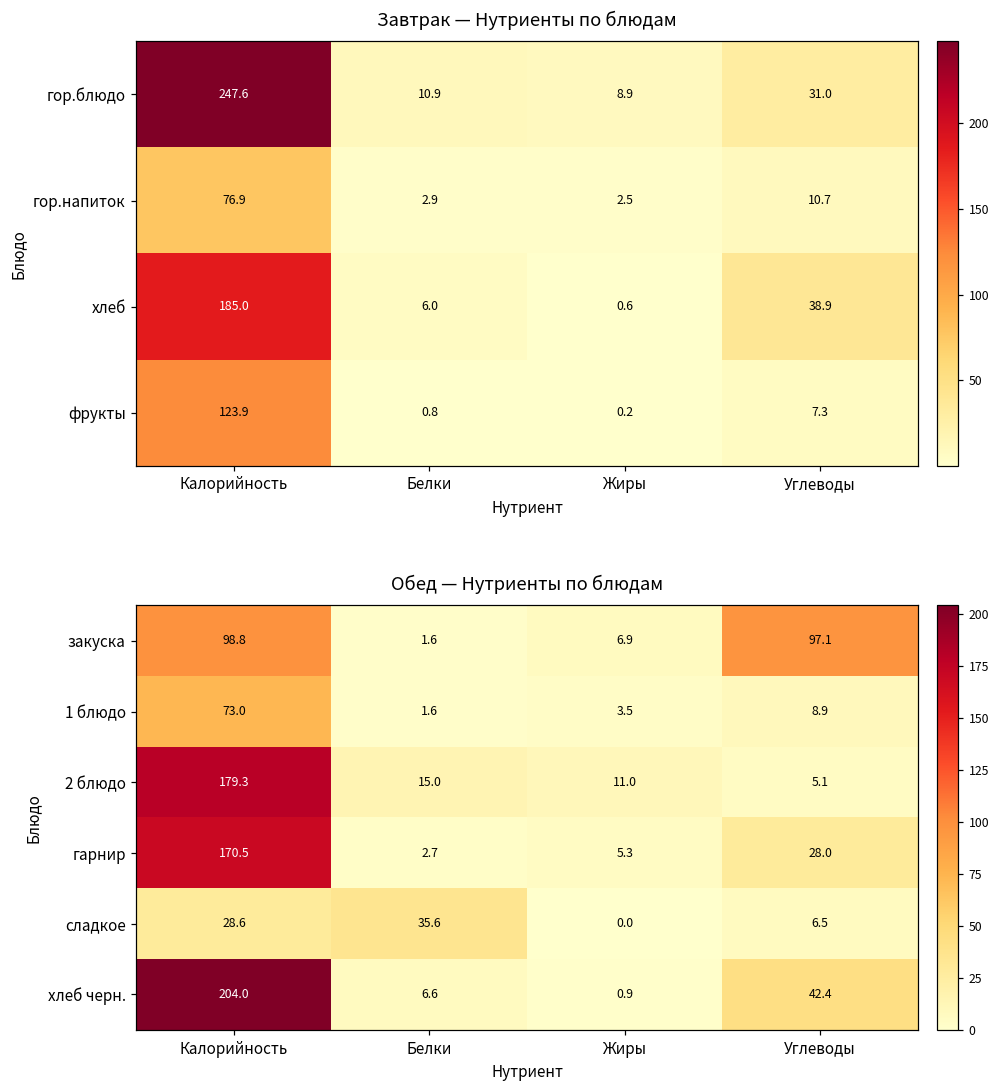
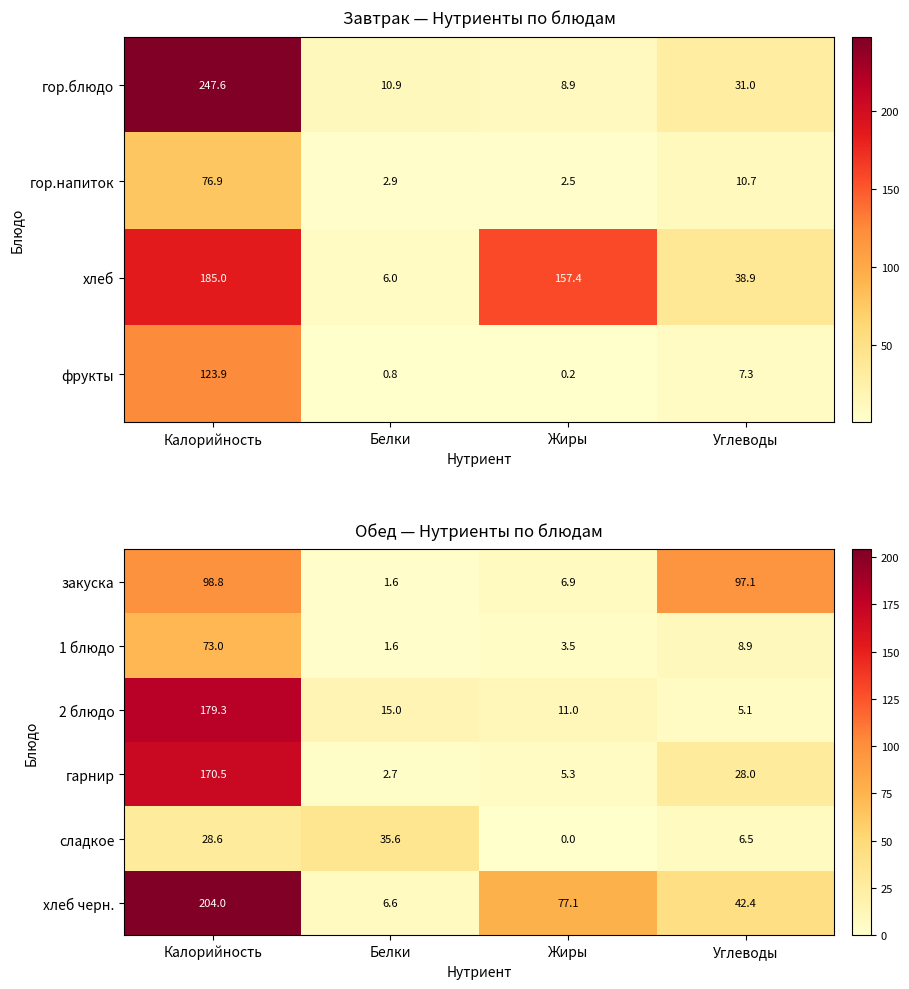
Завтрак — Нутриенты по блюдам, хлеб, Жиры: 0.6 -> 157.4
Обед — Нутриенты по блюдам, хлеб черн., Жиры: 0.9 -> 77.1
